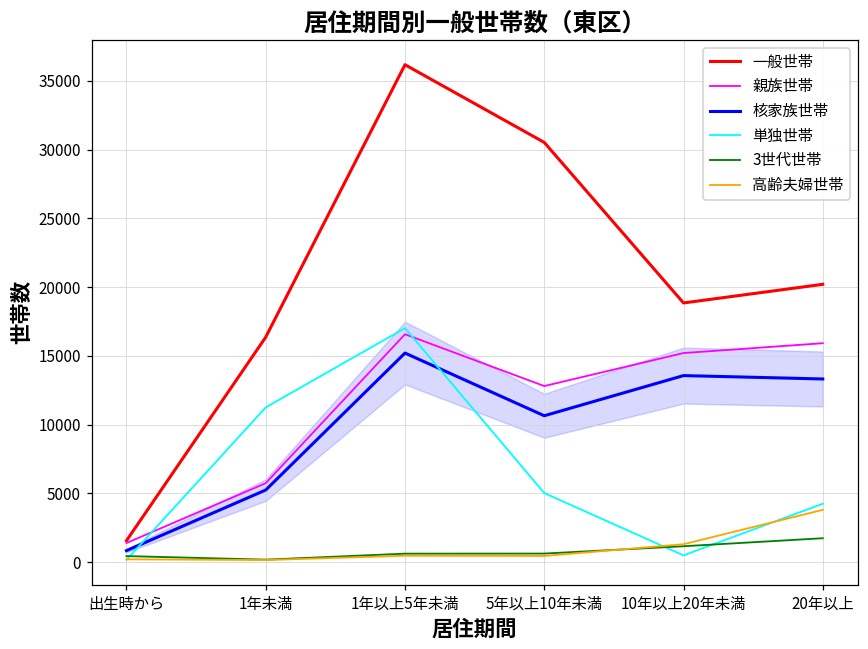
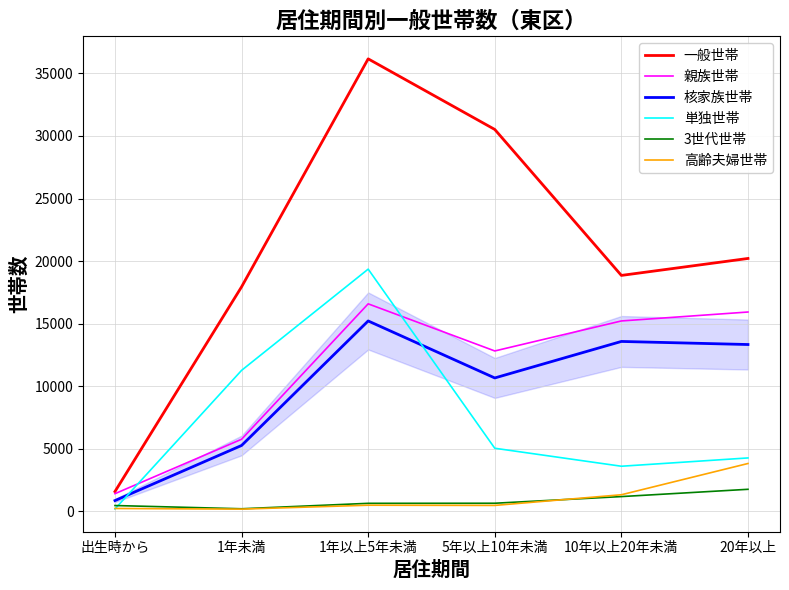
一般世帯, 1年未満: 16400 -> 17900
単独世帯, 1年以上5年未満: 17000 -> 19400
単独世帯, 10年以上20年未満: 500 -> 3600
